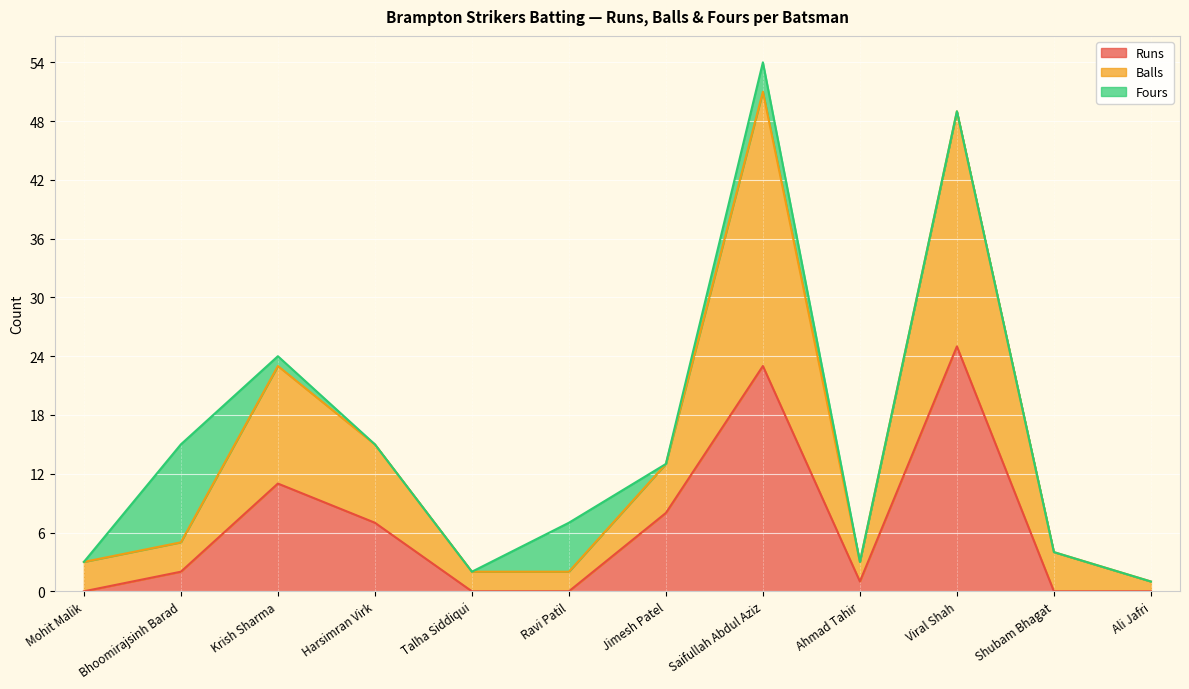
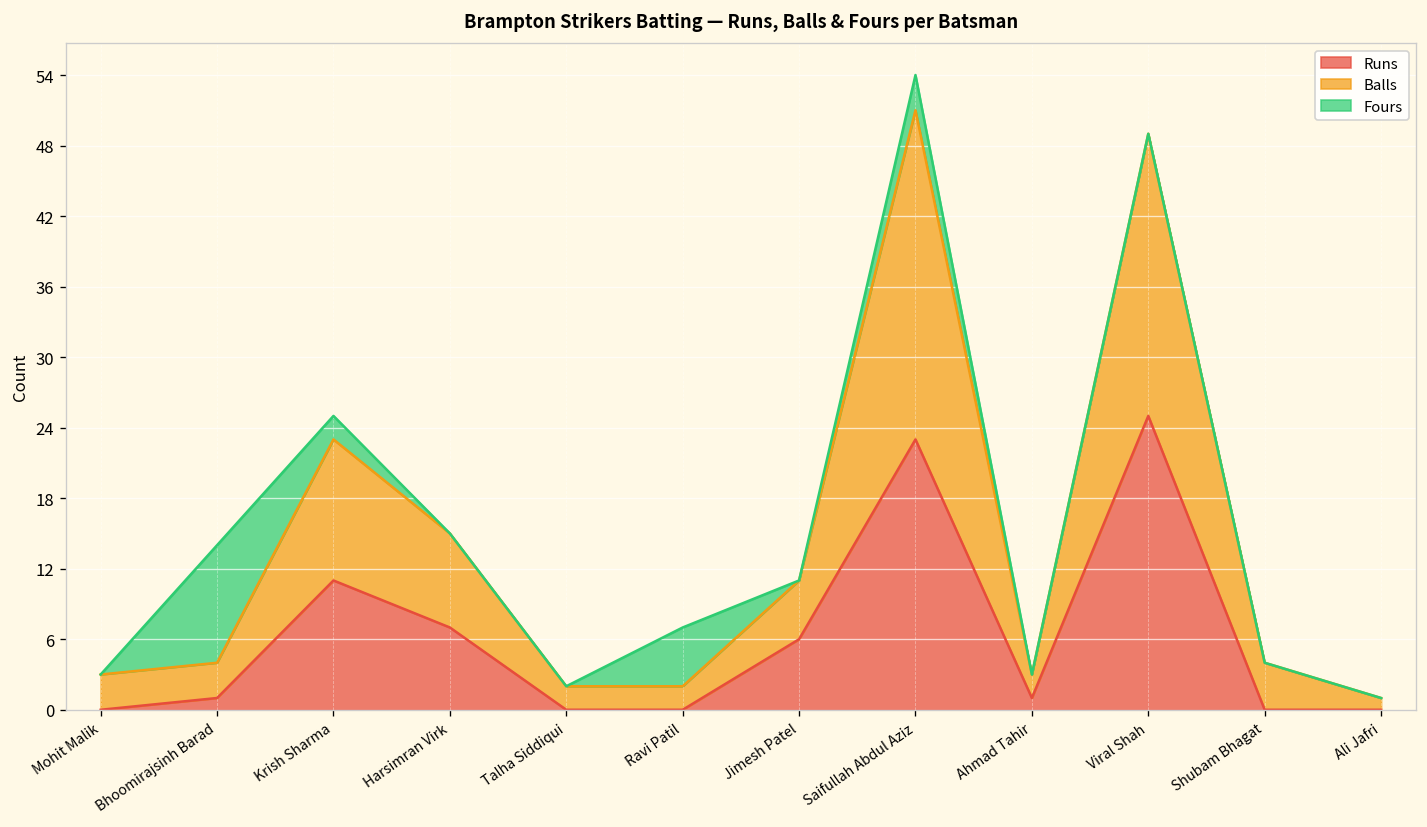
Runs, Bhoomirajsinh Barad: 2 -> 1
Fours, Krish Sharma: 1 -> 2
Runs, Jimesh Patel: 8 -> 6
